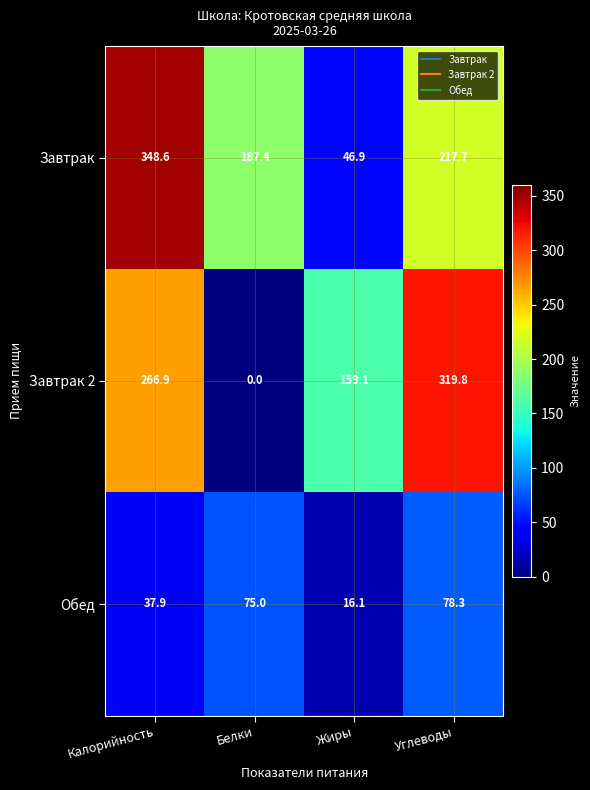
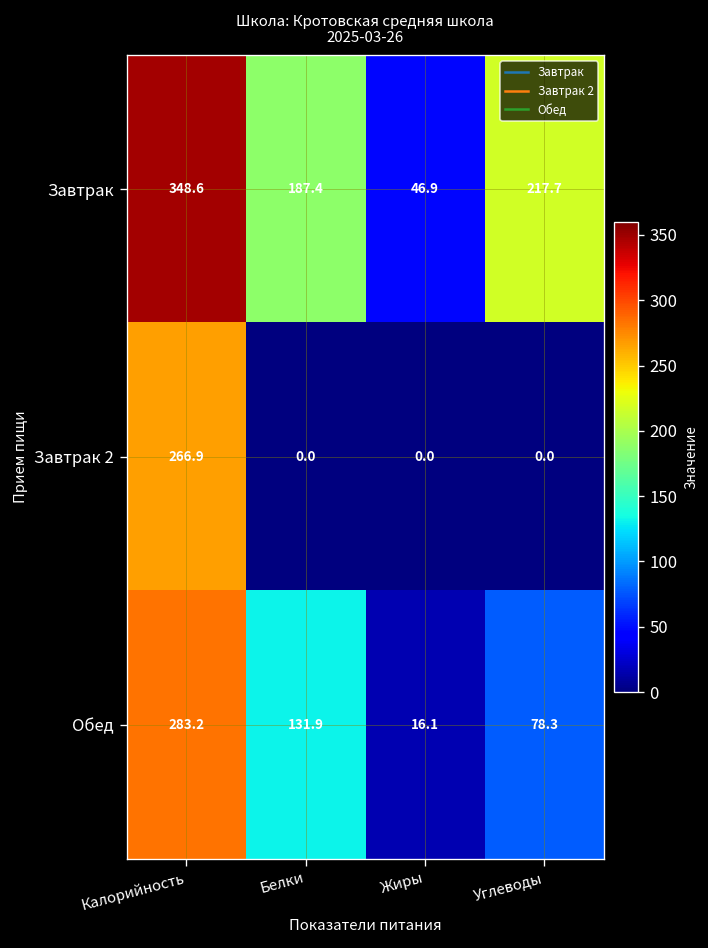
Завтрак 2, Жиры: 159.1 -> 0.0
Завтрак 2, Углеводы: 319.8 -> 0.0
Обед, Калорийность: 37.9 -> 283.2
Обед, Белки: 75.0 -> 131.9
